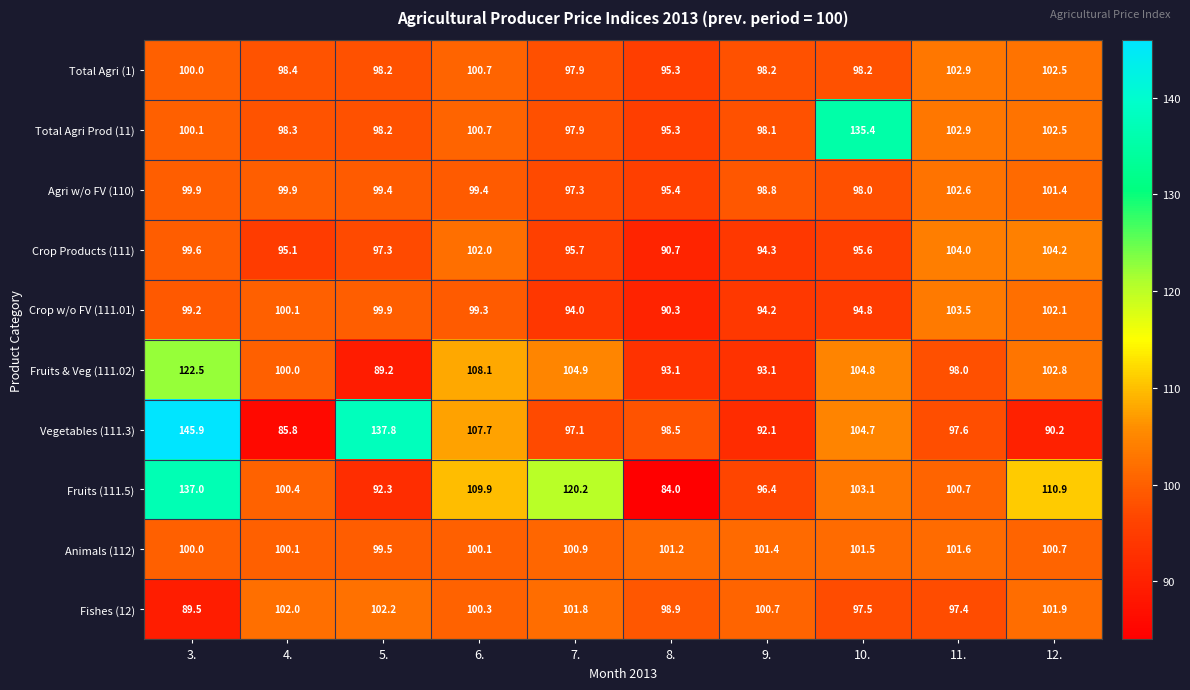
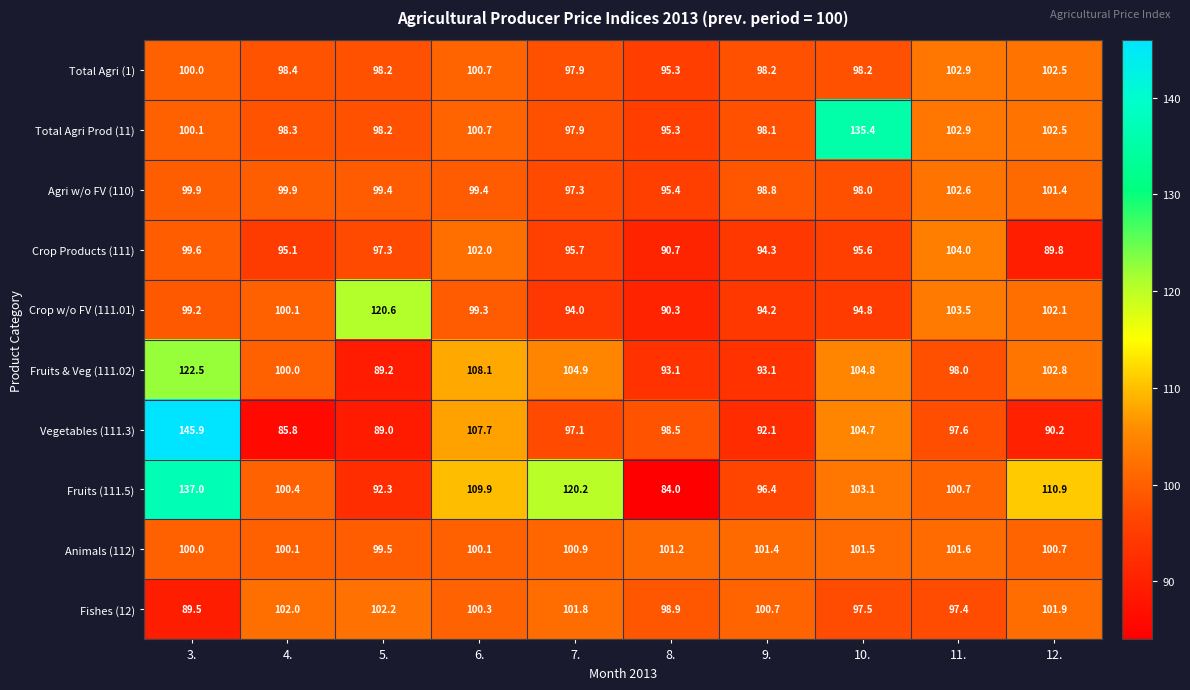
Crop Products (111), 12.: 104.2 -> 89.8
Crop w/o FV (111.01), 5.: 99.9 -> 120.6
Vegetables (111.3), 5.: 137.8 -> 89.0
